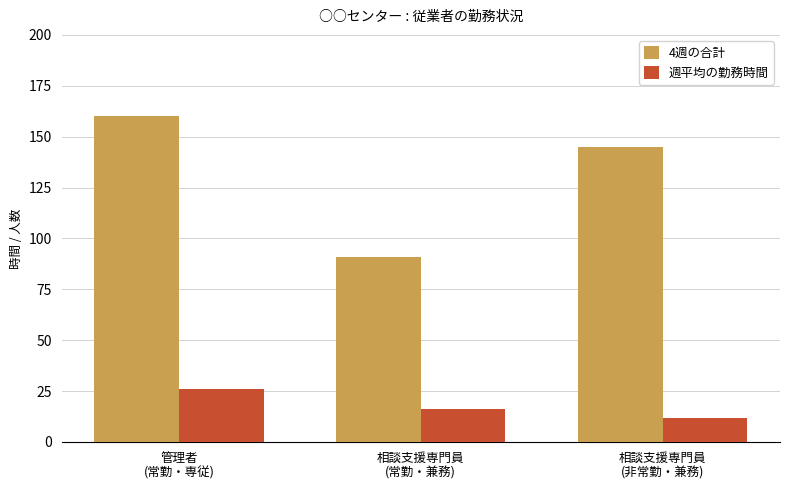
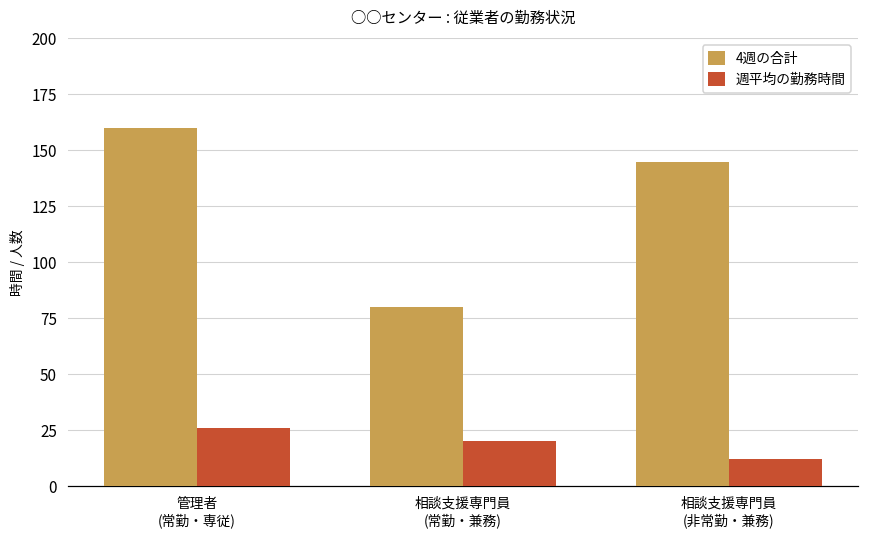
4週の合計, 相談支援専門員 (常勤・兼務): 91 -> 80
週平均の勤務時間, 相談支援専門員 (常勤・兼務): 16 -> 20
